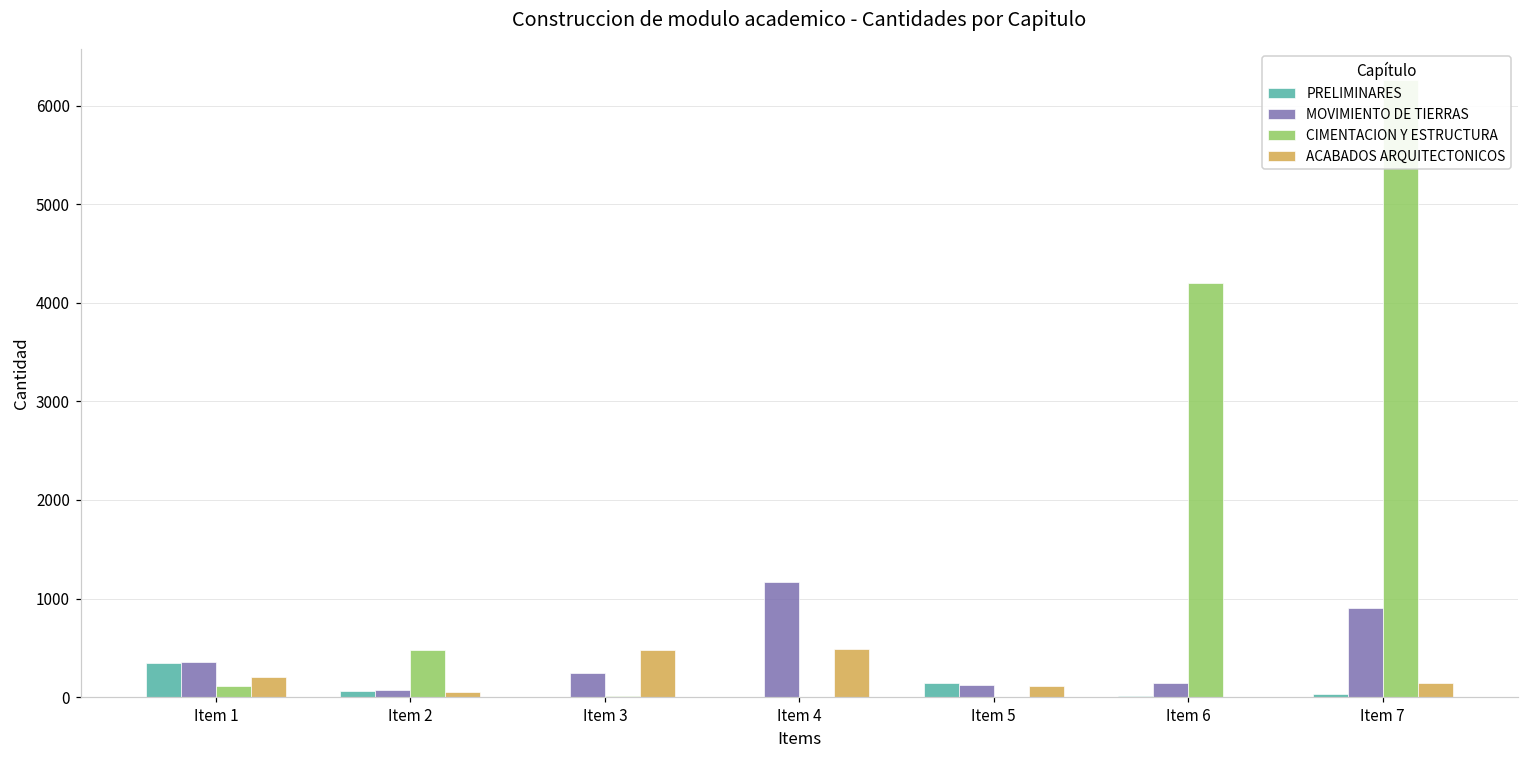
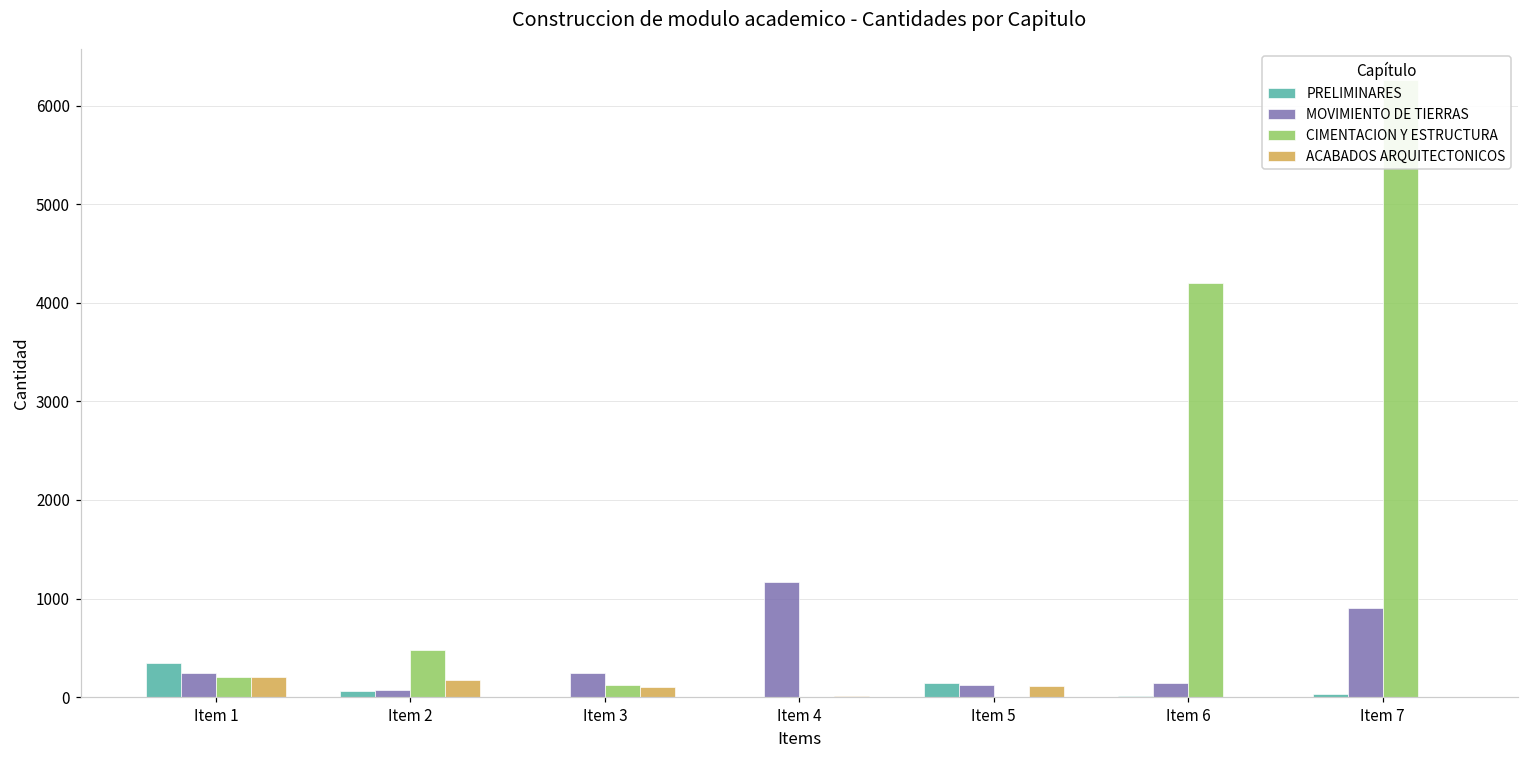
MOVIMIENTO DE TIERRAS, Item 1: 400 -> 200
CIMENTACION Y ESTRUCTURA, Item 1: 100 -> 200
ACABADOS ARQUITECTONICOS, Item 2: 100 -> 200
CIMENTACION Y ESTRUCTURA, Item 3: 0 -> 100
ACABADOS ARQUITECTONICOS, Item 3: 500 -> 100
ACABADOS ARQUITECTONICOS, Item 4: 500 -> 0
ACABADOS ARQUITECTONICOS, Item 7: 100 -> 0
